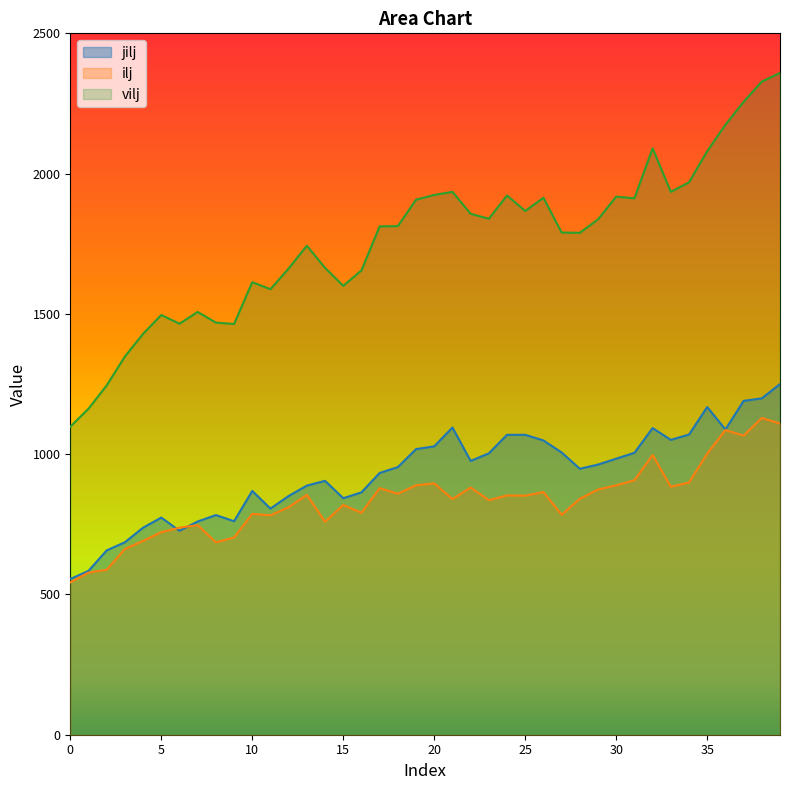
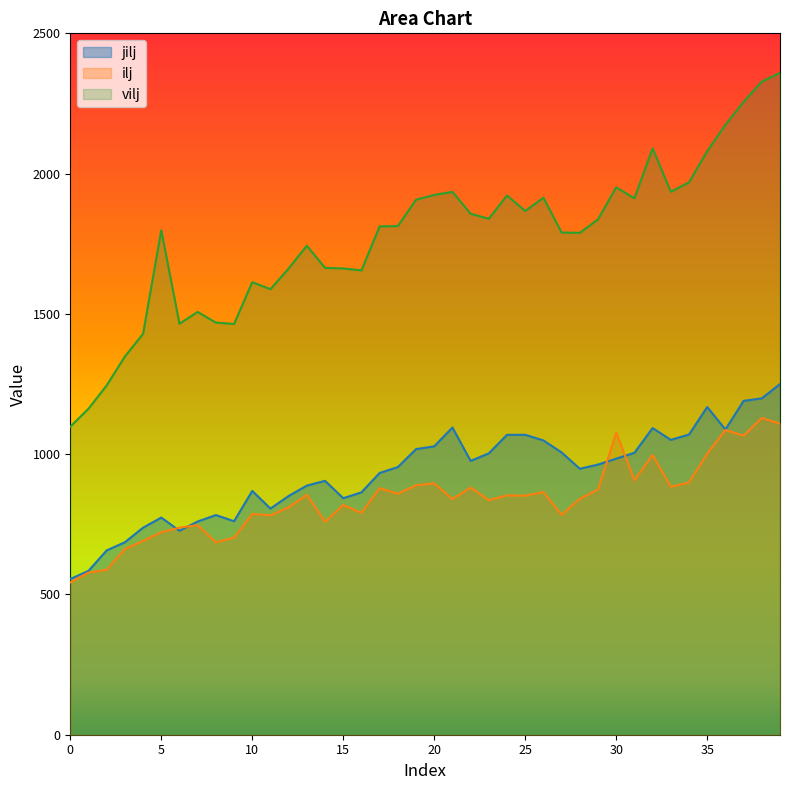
vilj, 5: 1500 -> 1800
vilj, 15: 1600 -> 1660
ilj, 30: 890 -> 1080
vilj, 30: 1920 -> 1950
